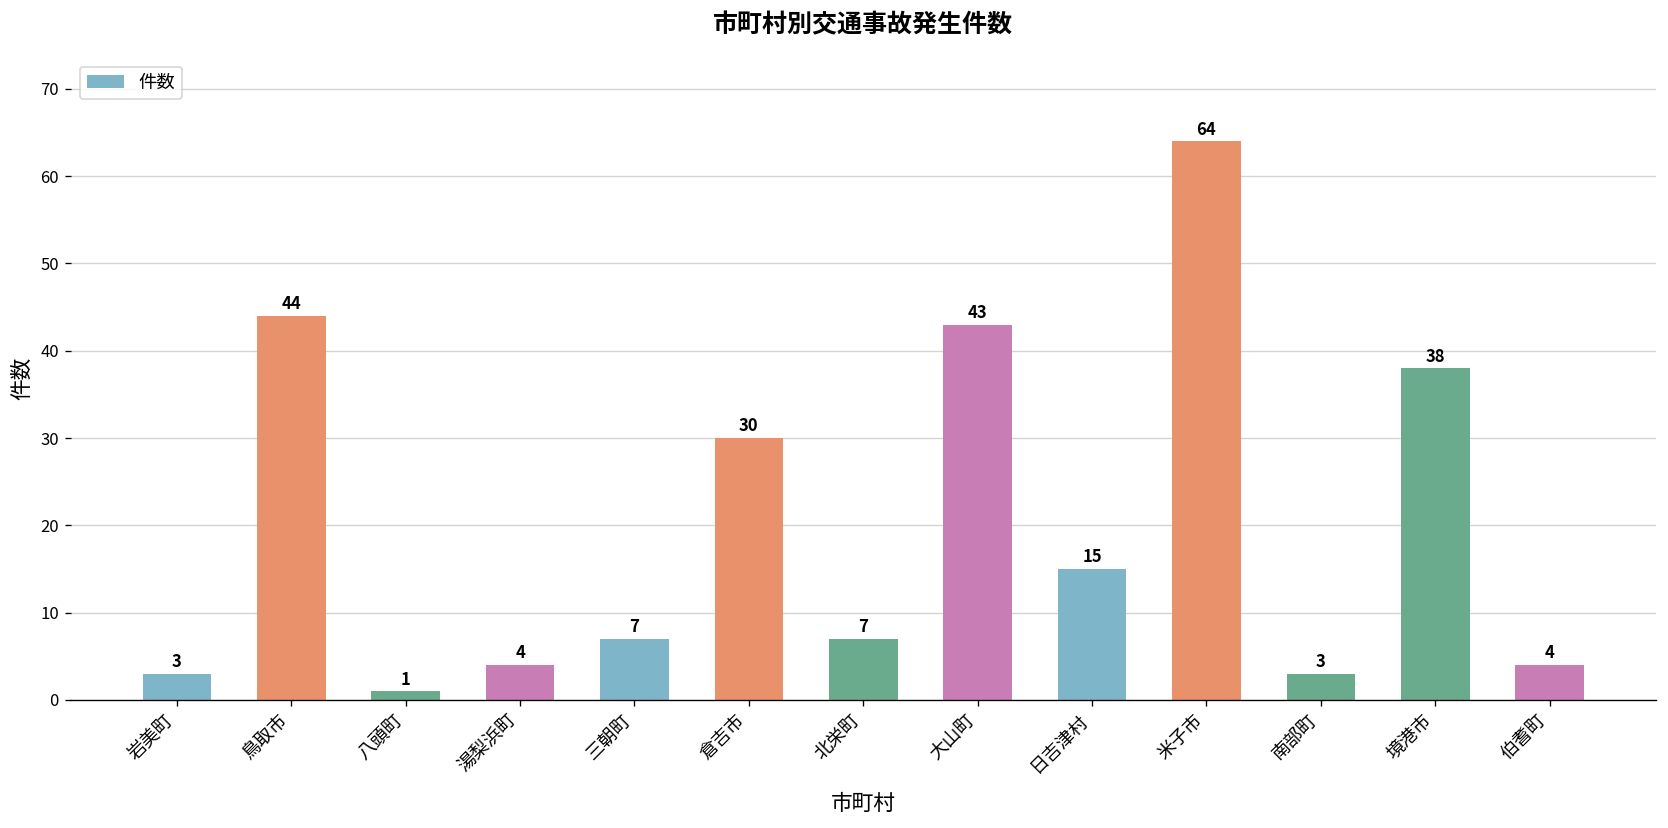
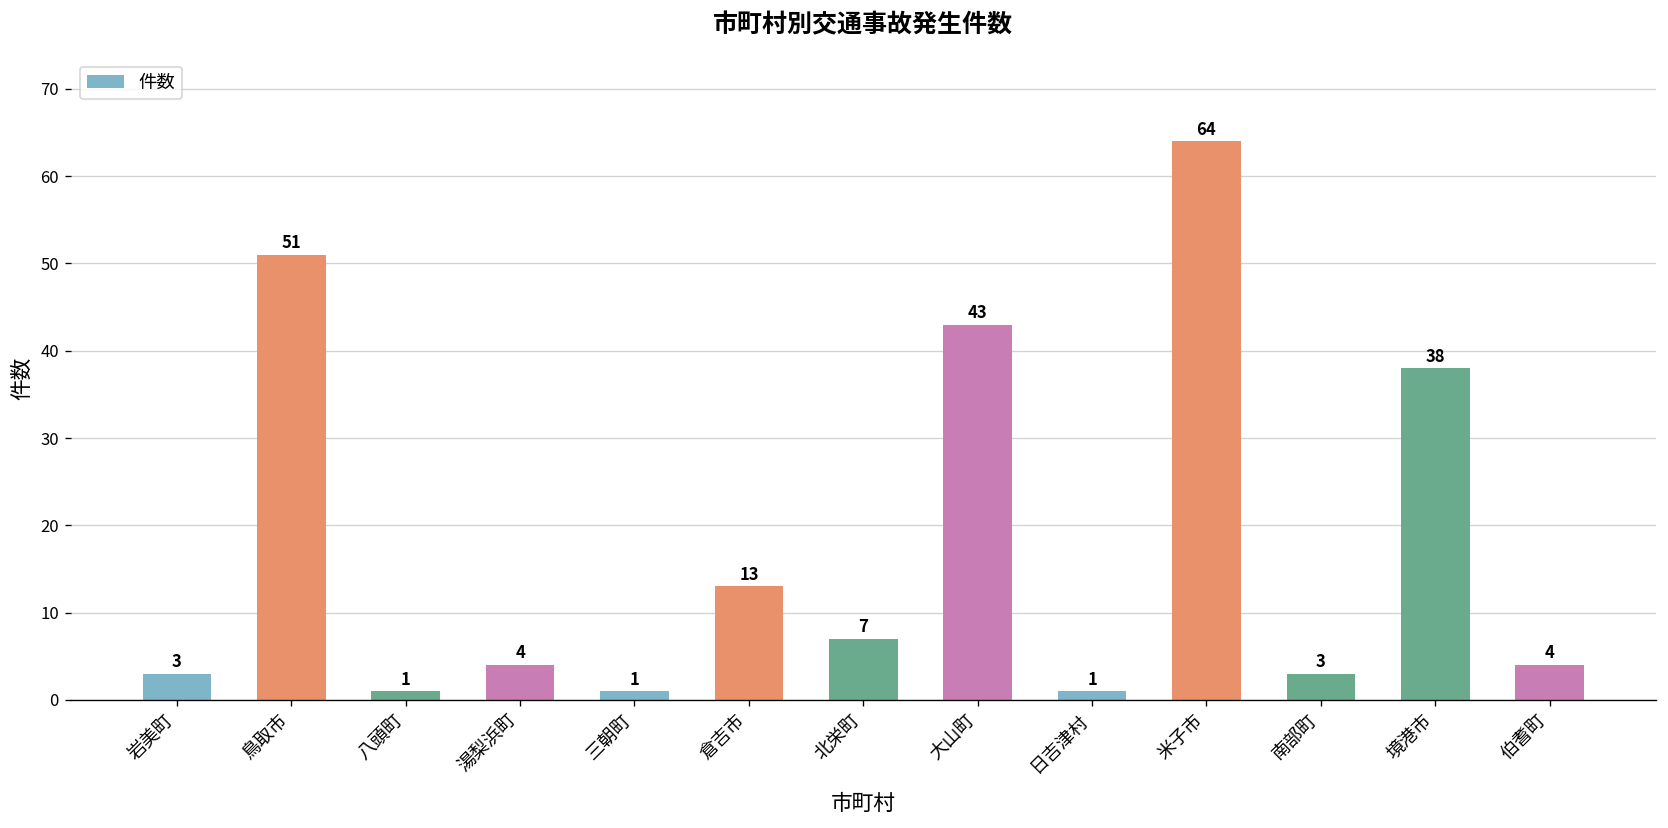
鳥取市: 44 -> 51
三朝町: 7 -> 1
倉吉市: 30 -> 13
日吉津村: 15 -> 1
